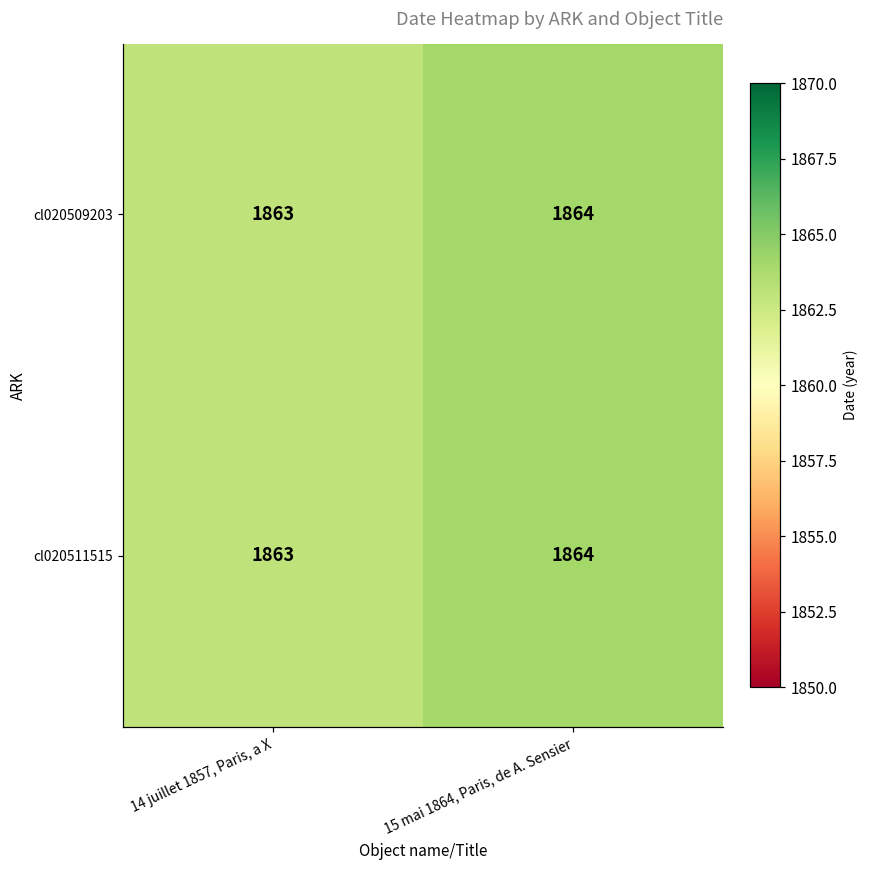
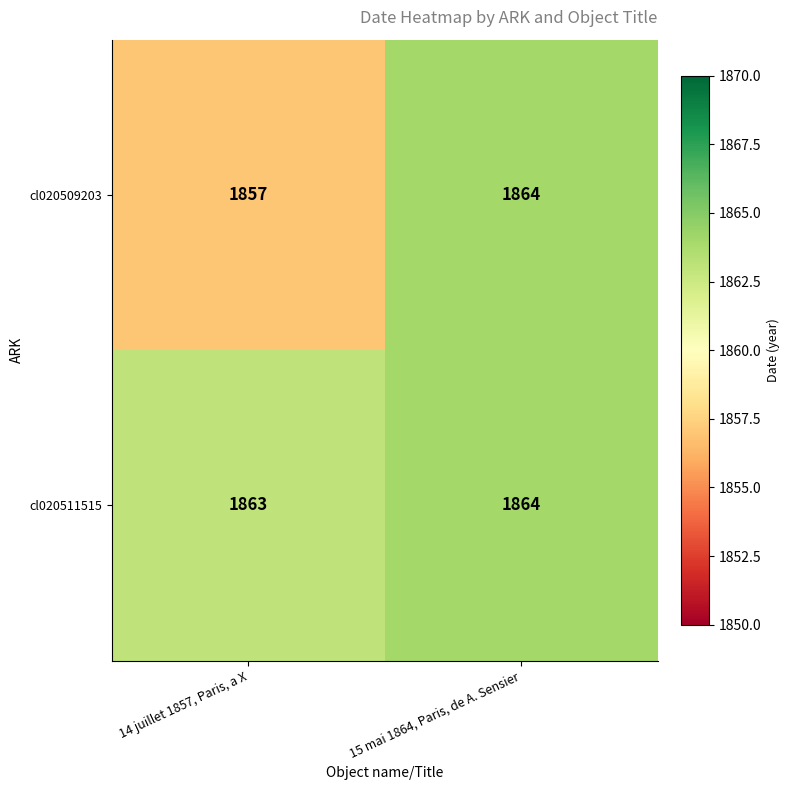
cl020509203, 14 juillet 1857, Paris, a X: 1863 -> 1857
